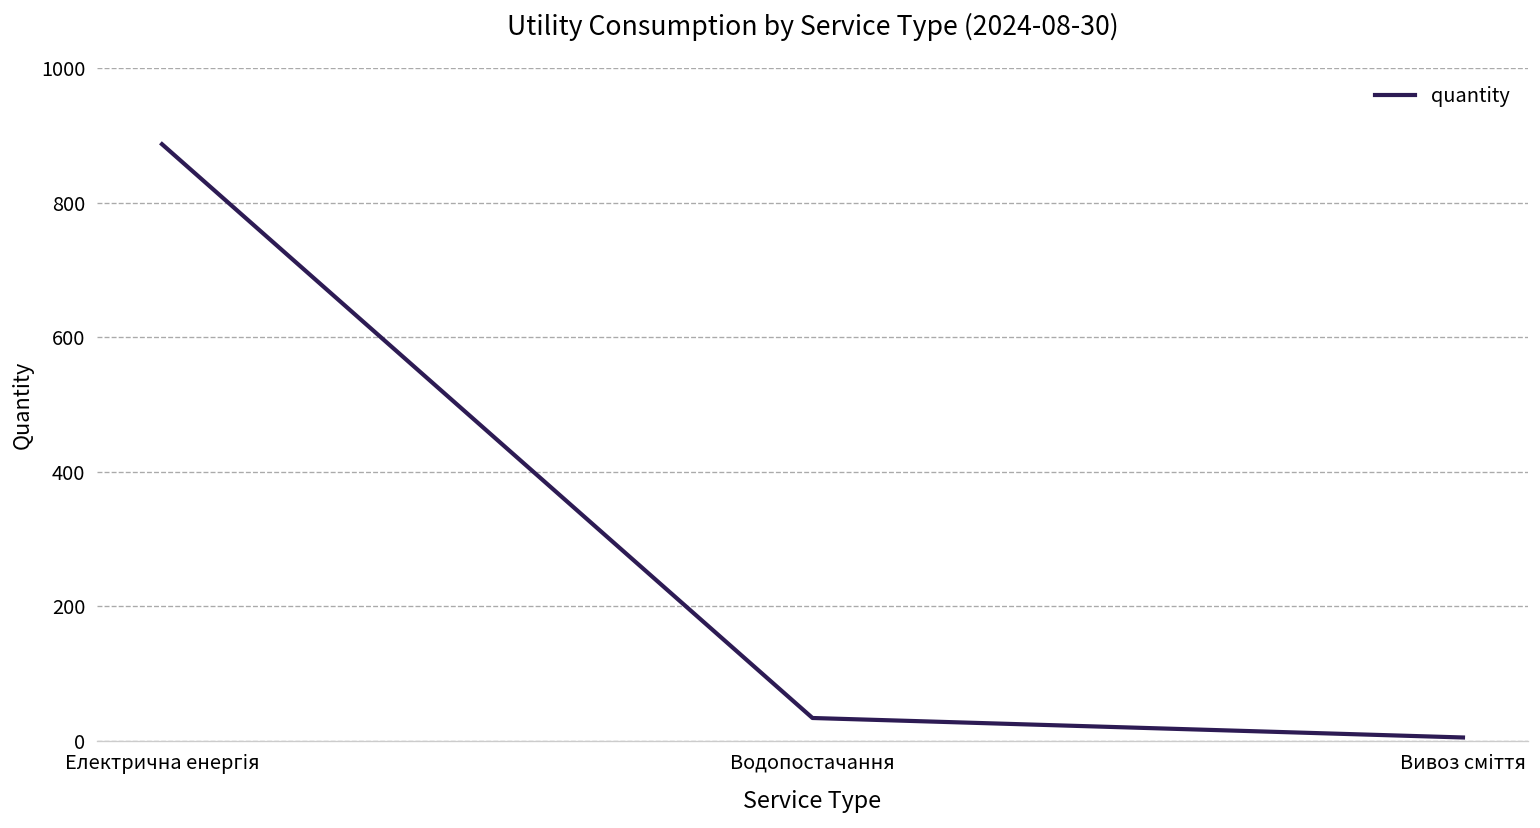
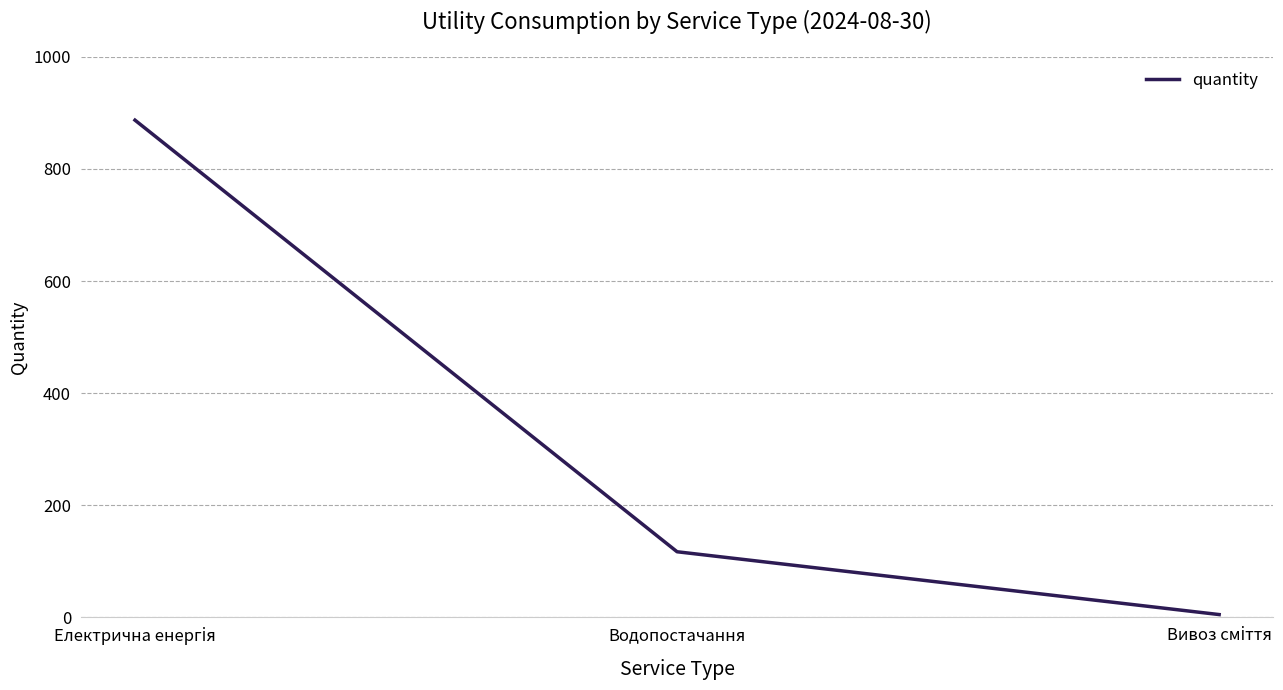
Водопостачання: 30 -> 120
